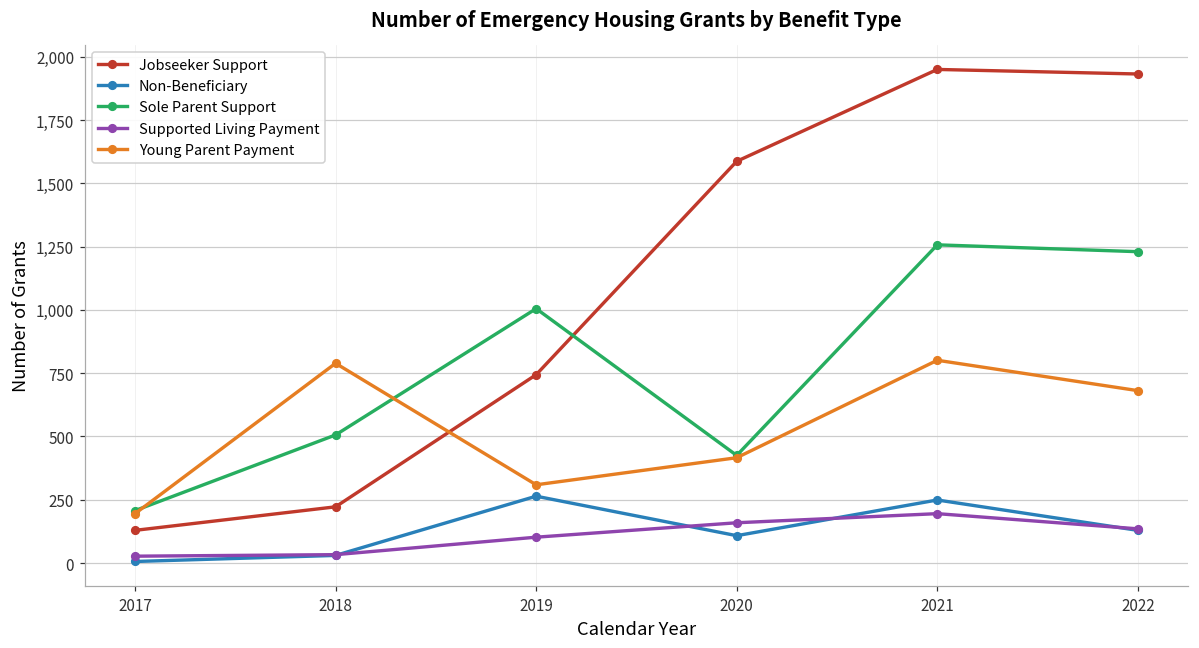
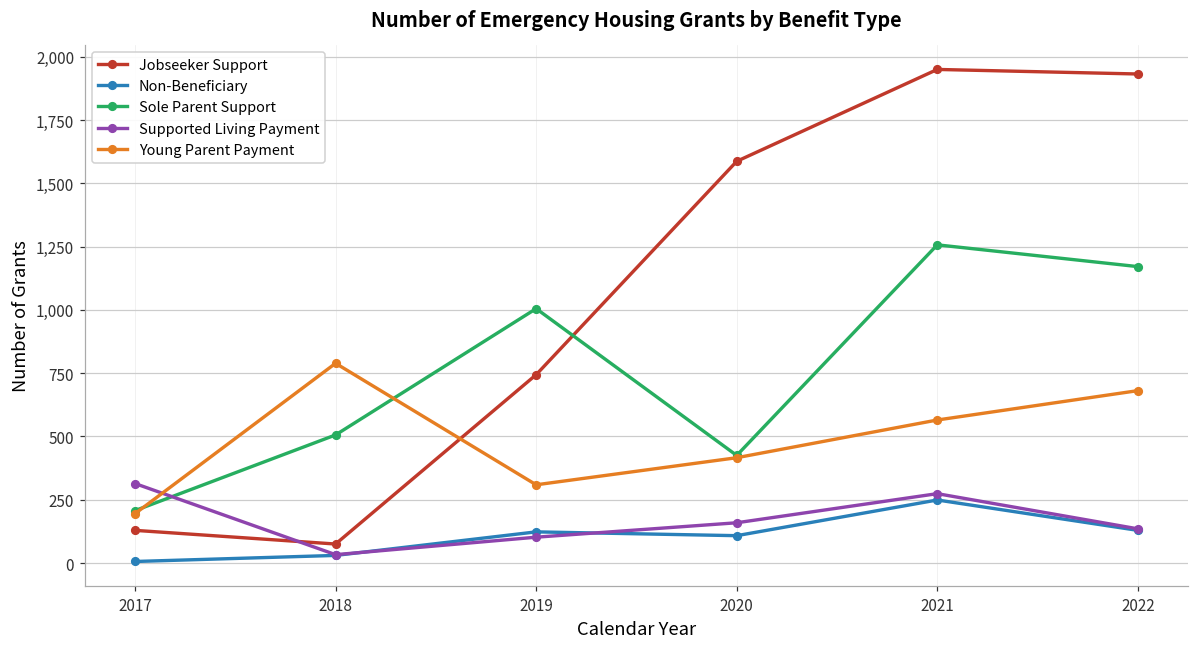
Supported Living Payment, 2017: 30 -> 310
Jobseeker Support, 2018: 220 -> 80
Non-Beneficiary, 2019: 260 -> 120
Supported Living Payment, 2021: 200 -> 270
Young Parent Payment, 2021: 800 -> 570
Sole Parent Support, 2022: 1,230 -> 1,170
